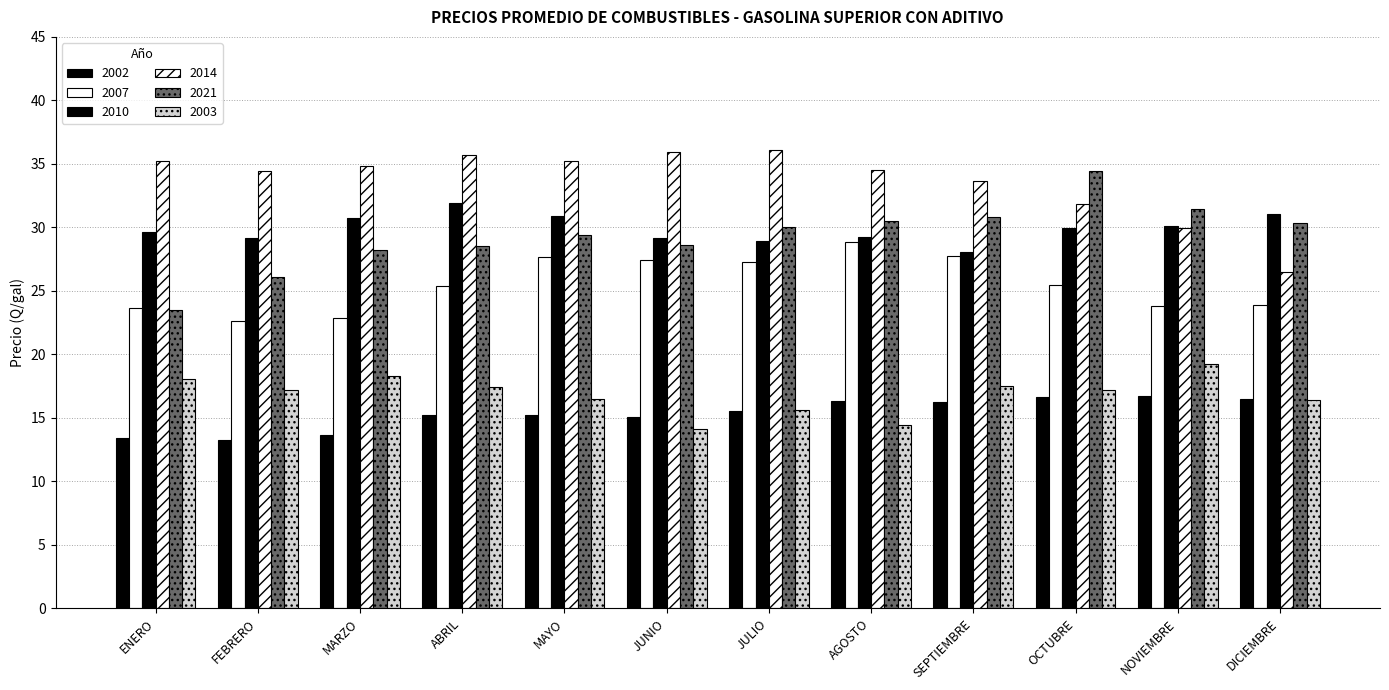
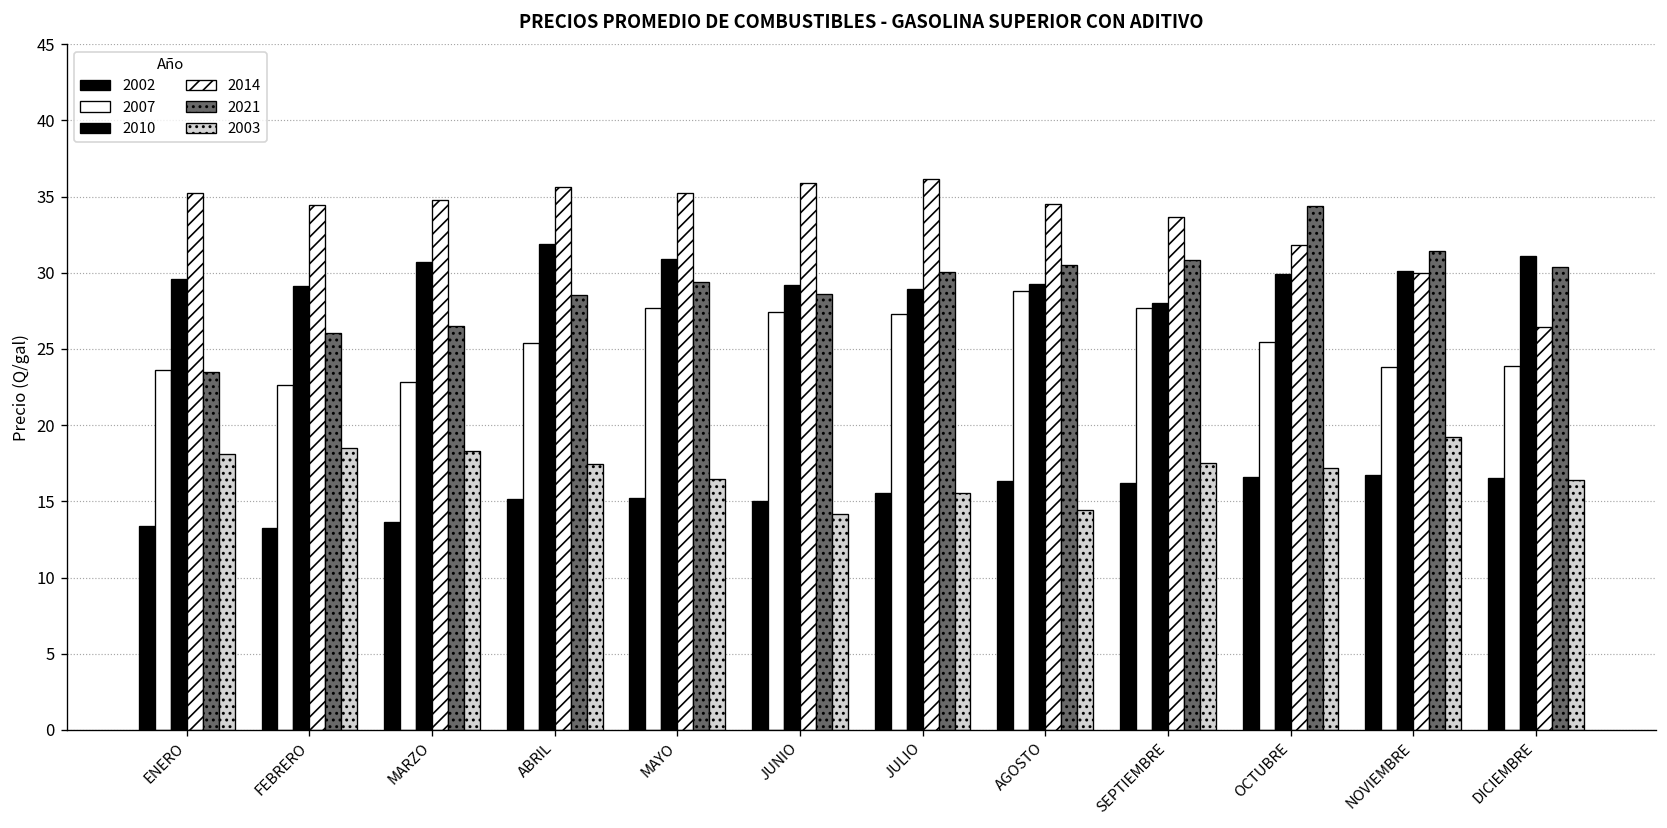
2003, FEBRERO: 17.2 -> 18.5
2021, MARZO: 28.2 -> 26.5
